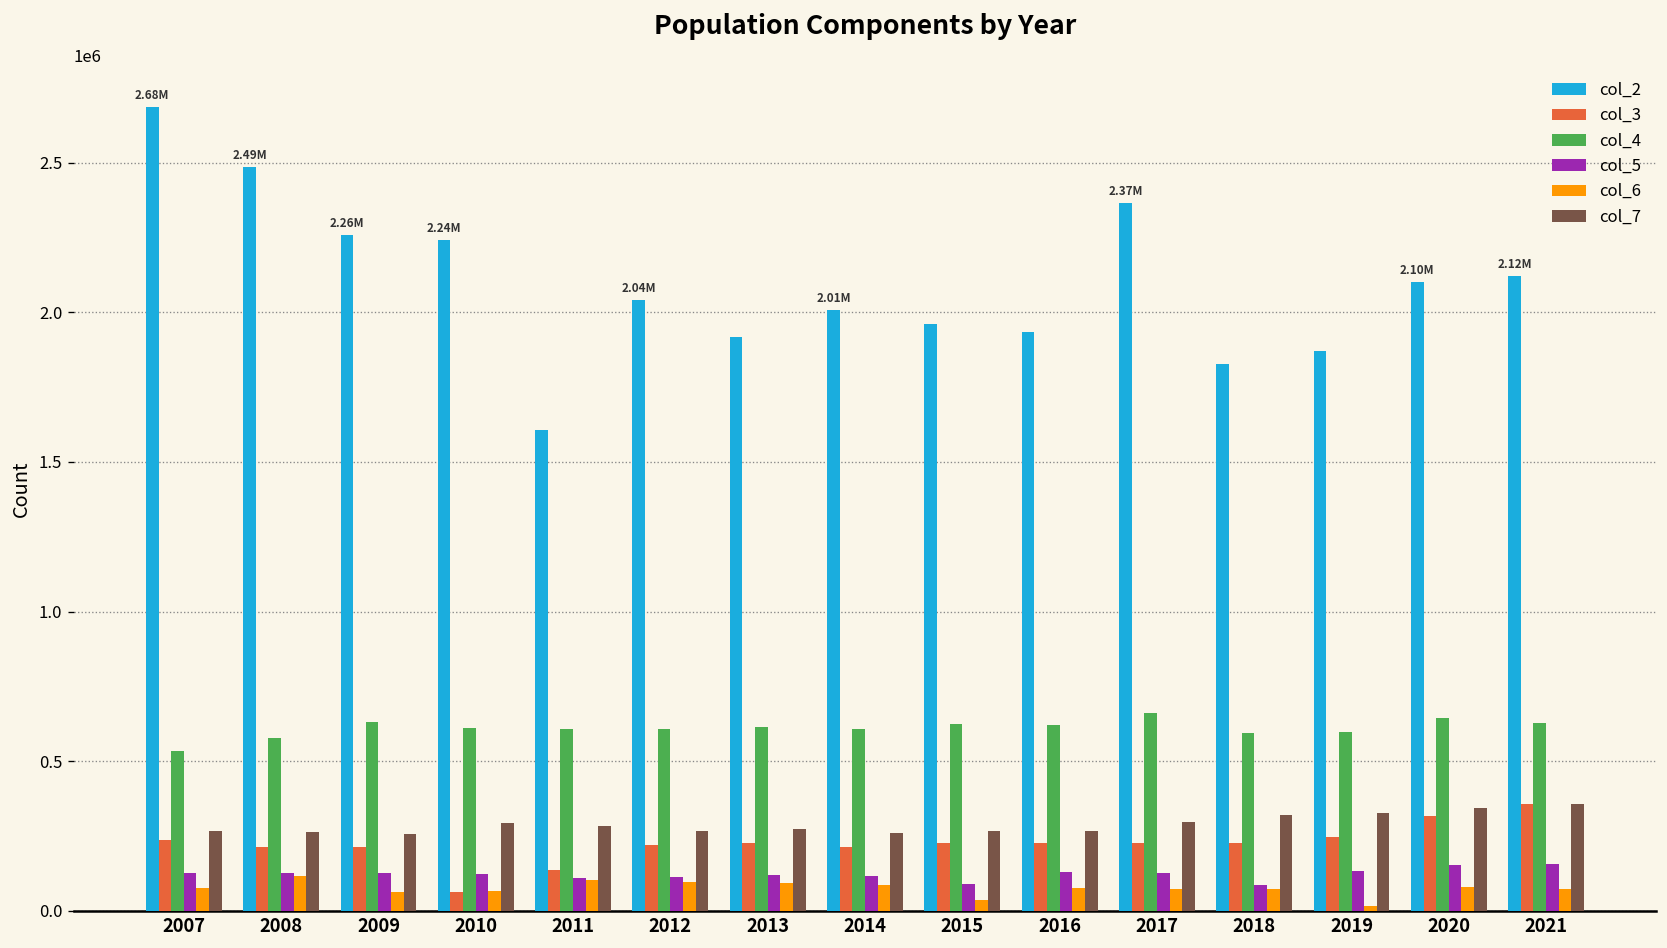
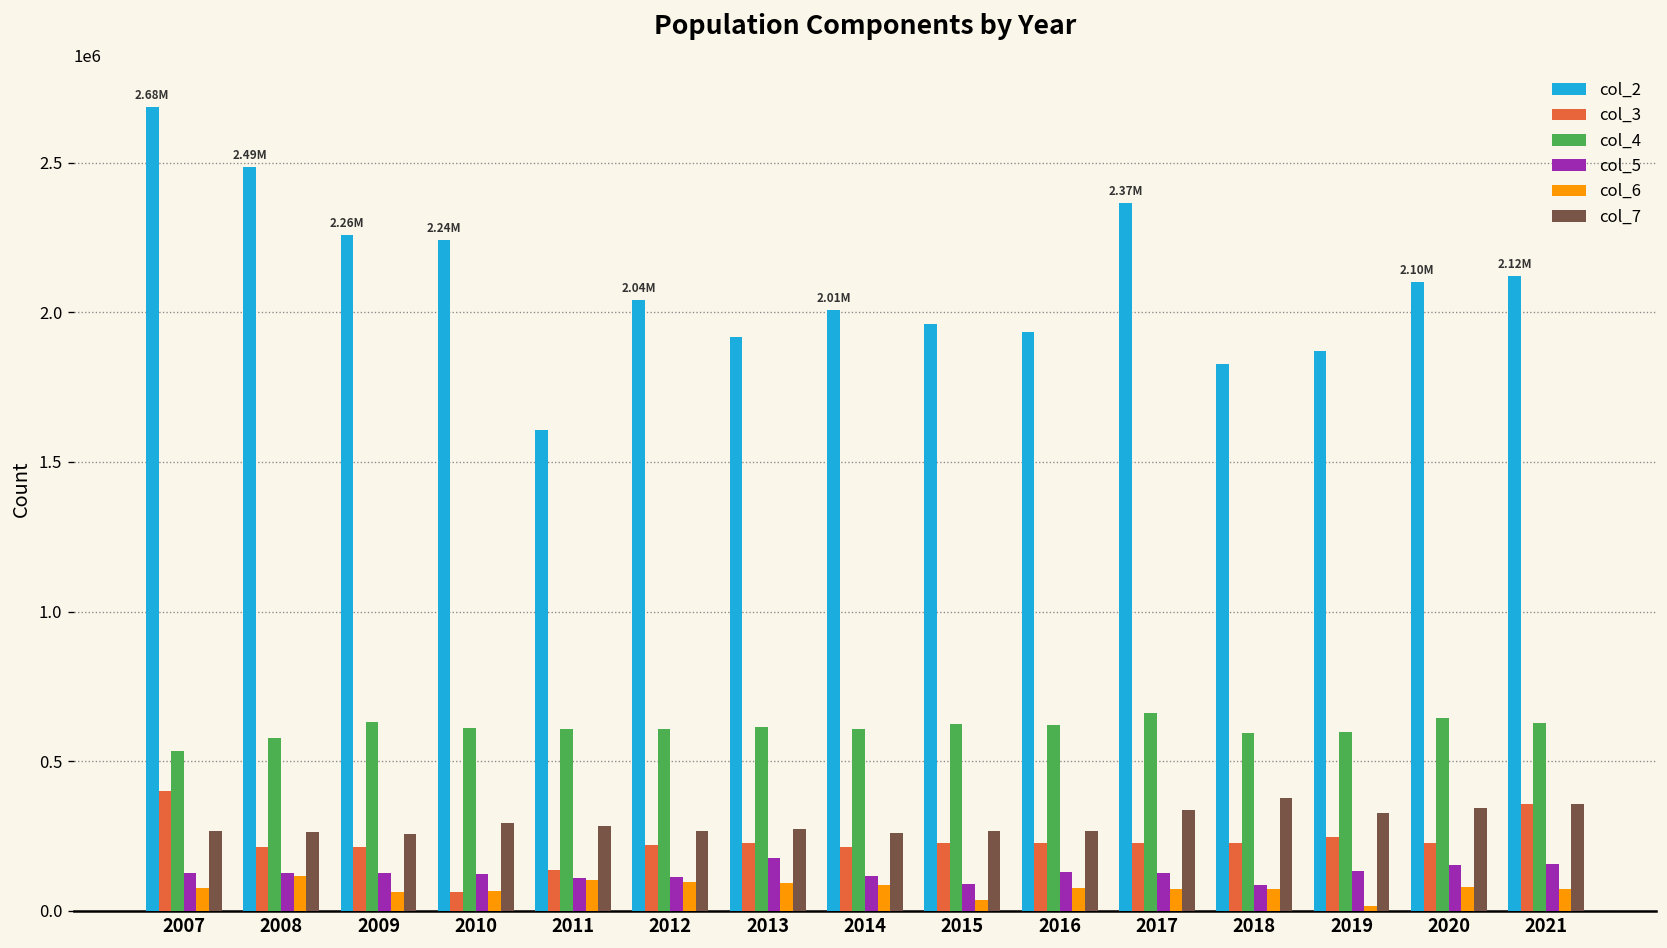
col_3, 2007: 240000 -> 400000
col_5, 2013: 120000 -> 180000
col_7, 2017: 300000 -> 340000
col_7, 2018: 320000 -> 380000
col_3, 2020: 320000 -> 230000
